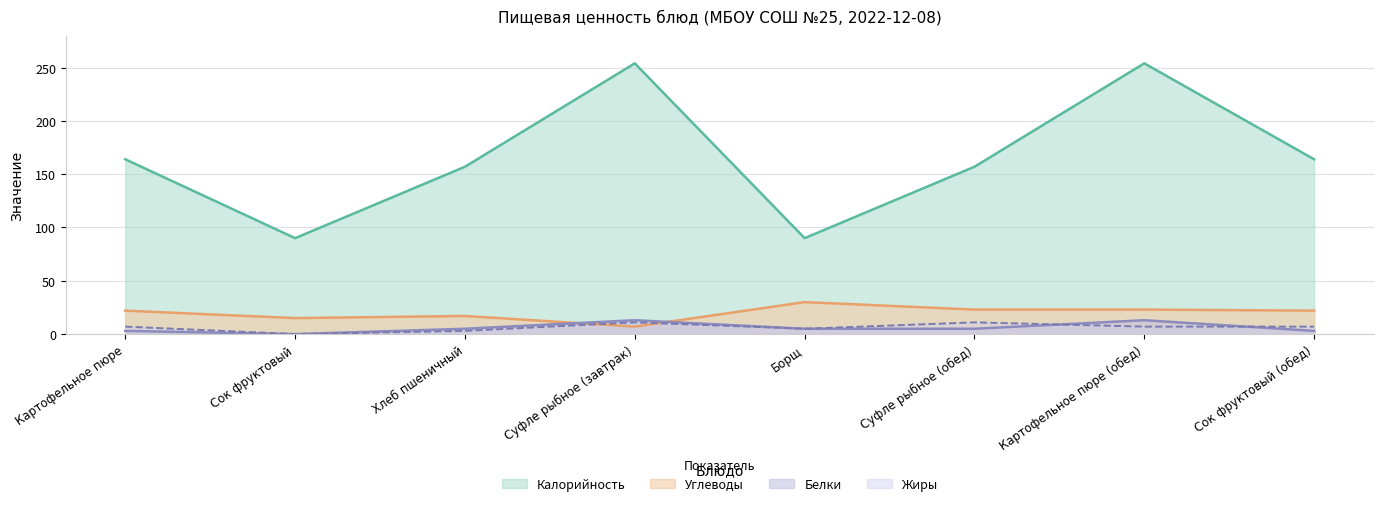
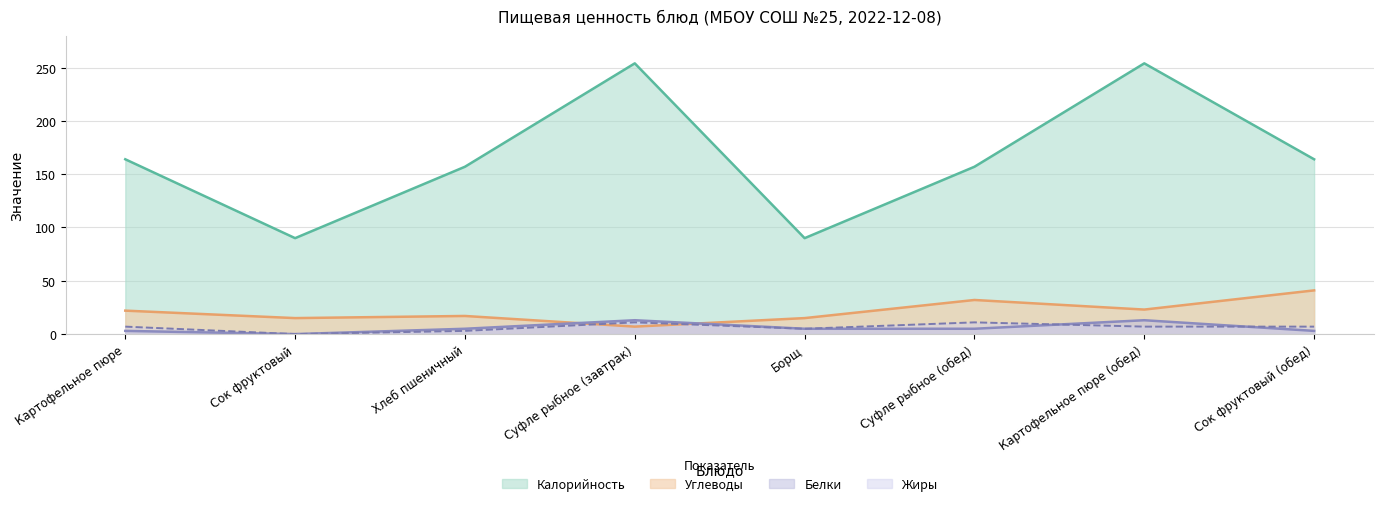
Углеводы, Борщ: 30 -> 15
Углеводы, Суфле рыбное (обед): 23 -> 32
Углеводы, Сок фруктовый (обед): 22 -> 41
